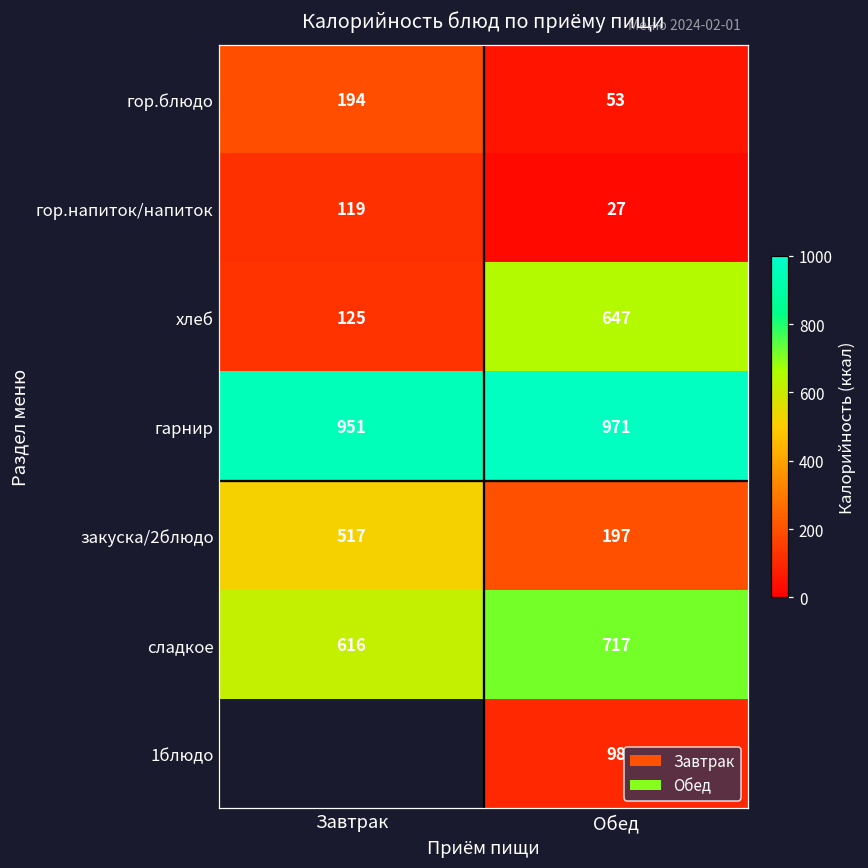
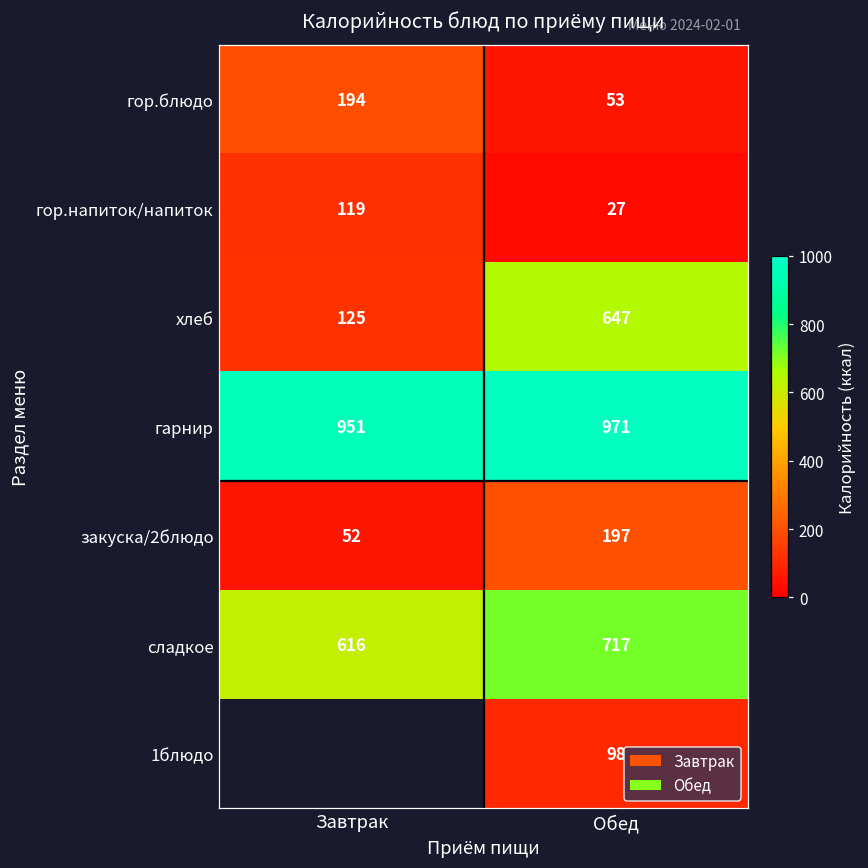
закуска/2блюдо, Завтрак: 517 -> 52
